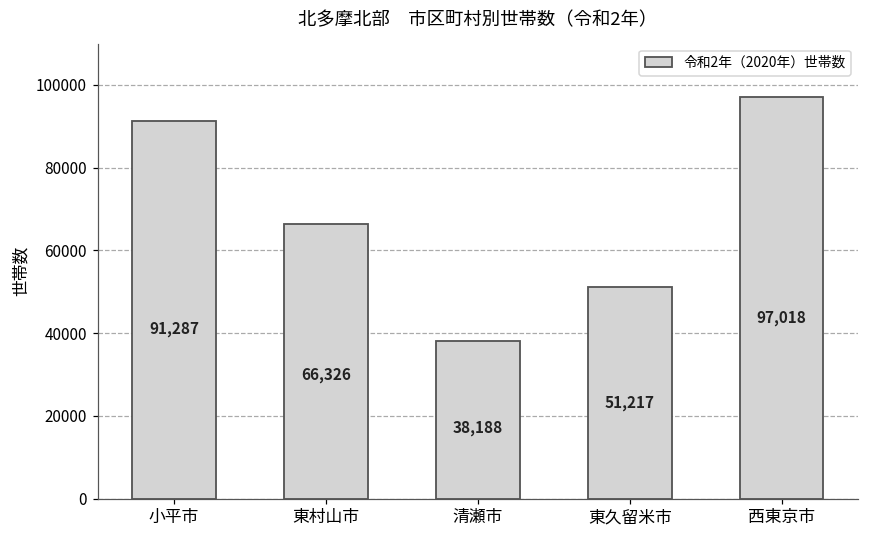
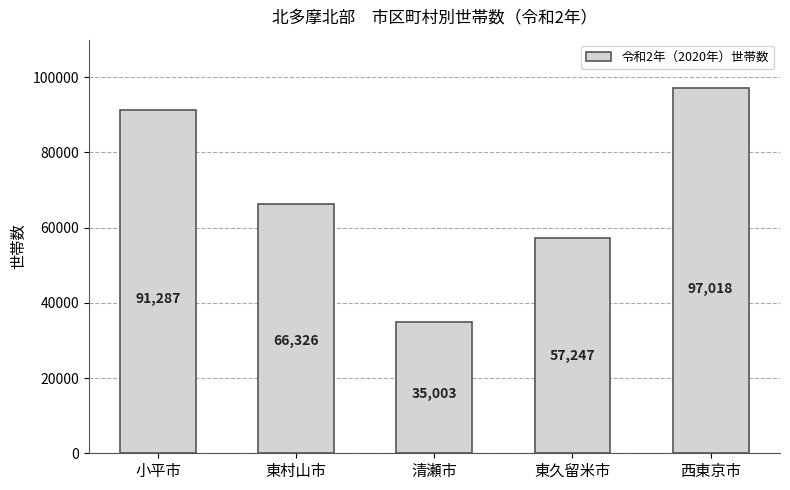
清瀬市: 38,188 -> 35,003
東久留米市: 51,217 -> 57,247
